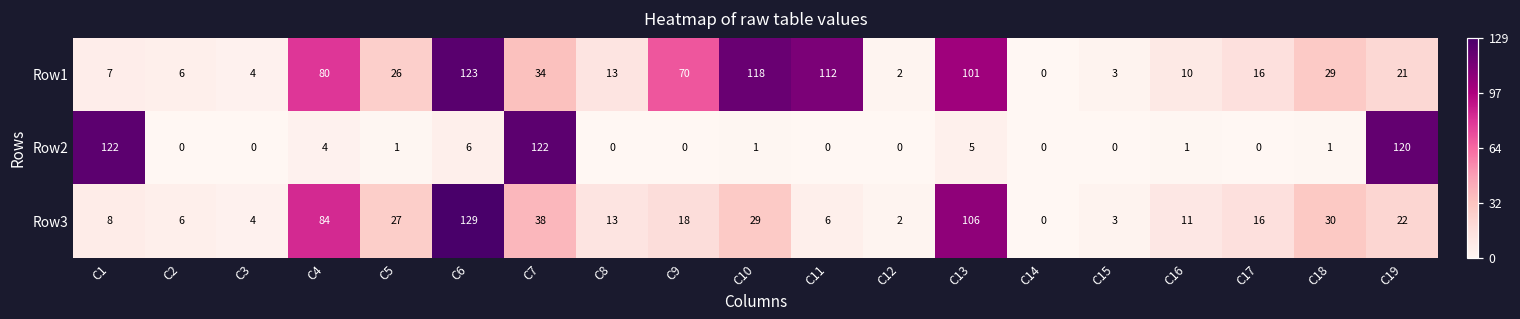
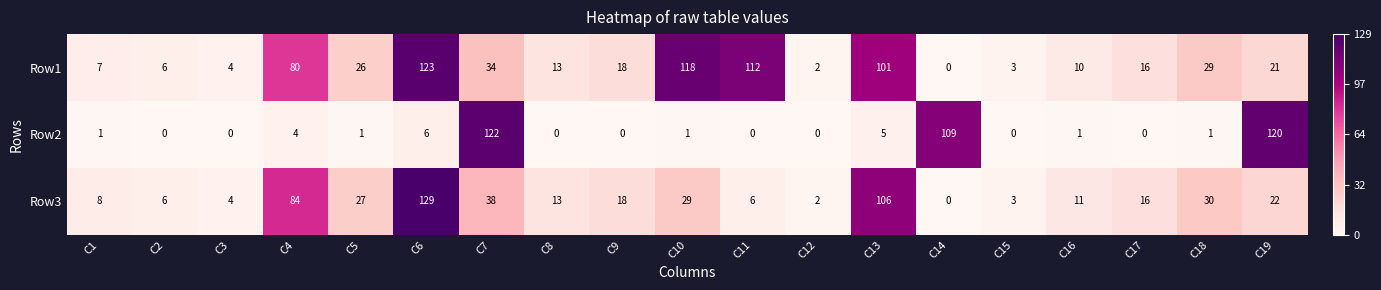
Row1, C9: 70 -> 18
Row2, C1: 122 -> 1
Row2, C14: 0 -> 109
